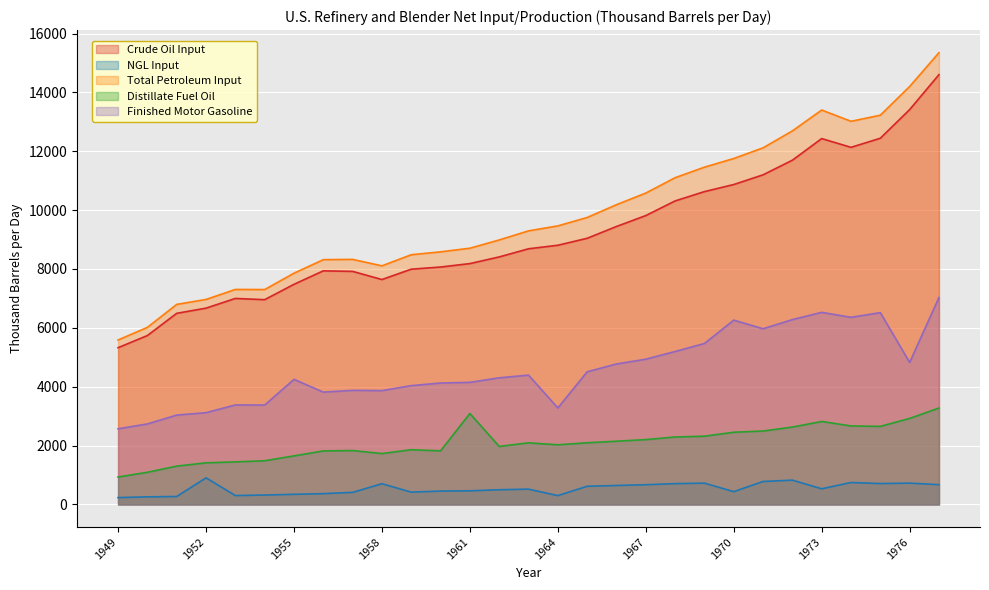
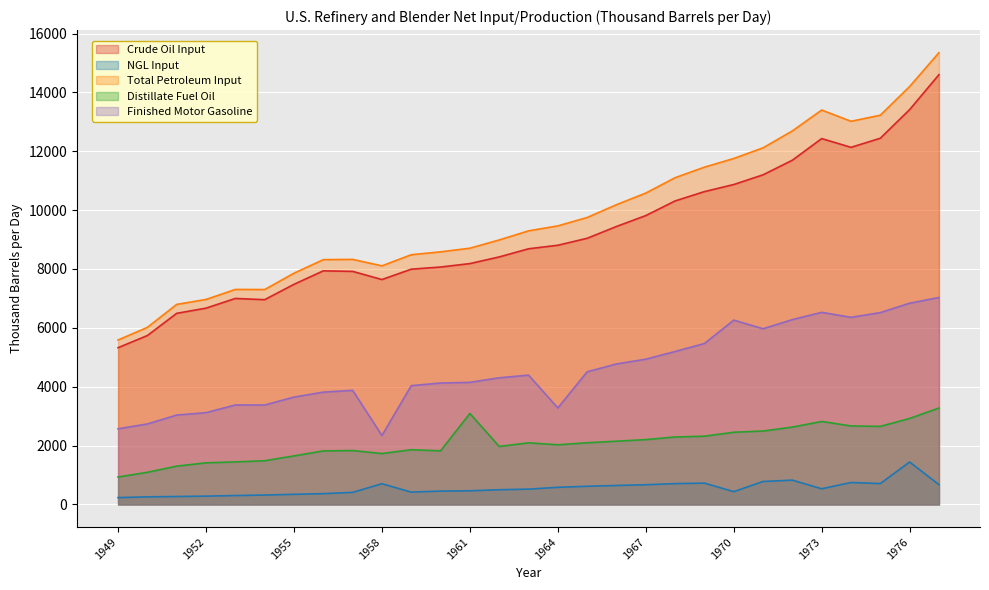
NGL Input, 1952: 900 -> 300
Finished Motor Gasoline, 1955: 4300 -> 3600
Finished Motor Gasoline, 1958: 3900 -> 2300
NGL Input, 1964: 300 -> 600
NGL Input, 1976: 700 -> 1400
Finished Motor Gasoline, 1976: 4800 -> 6800
